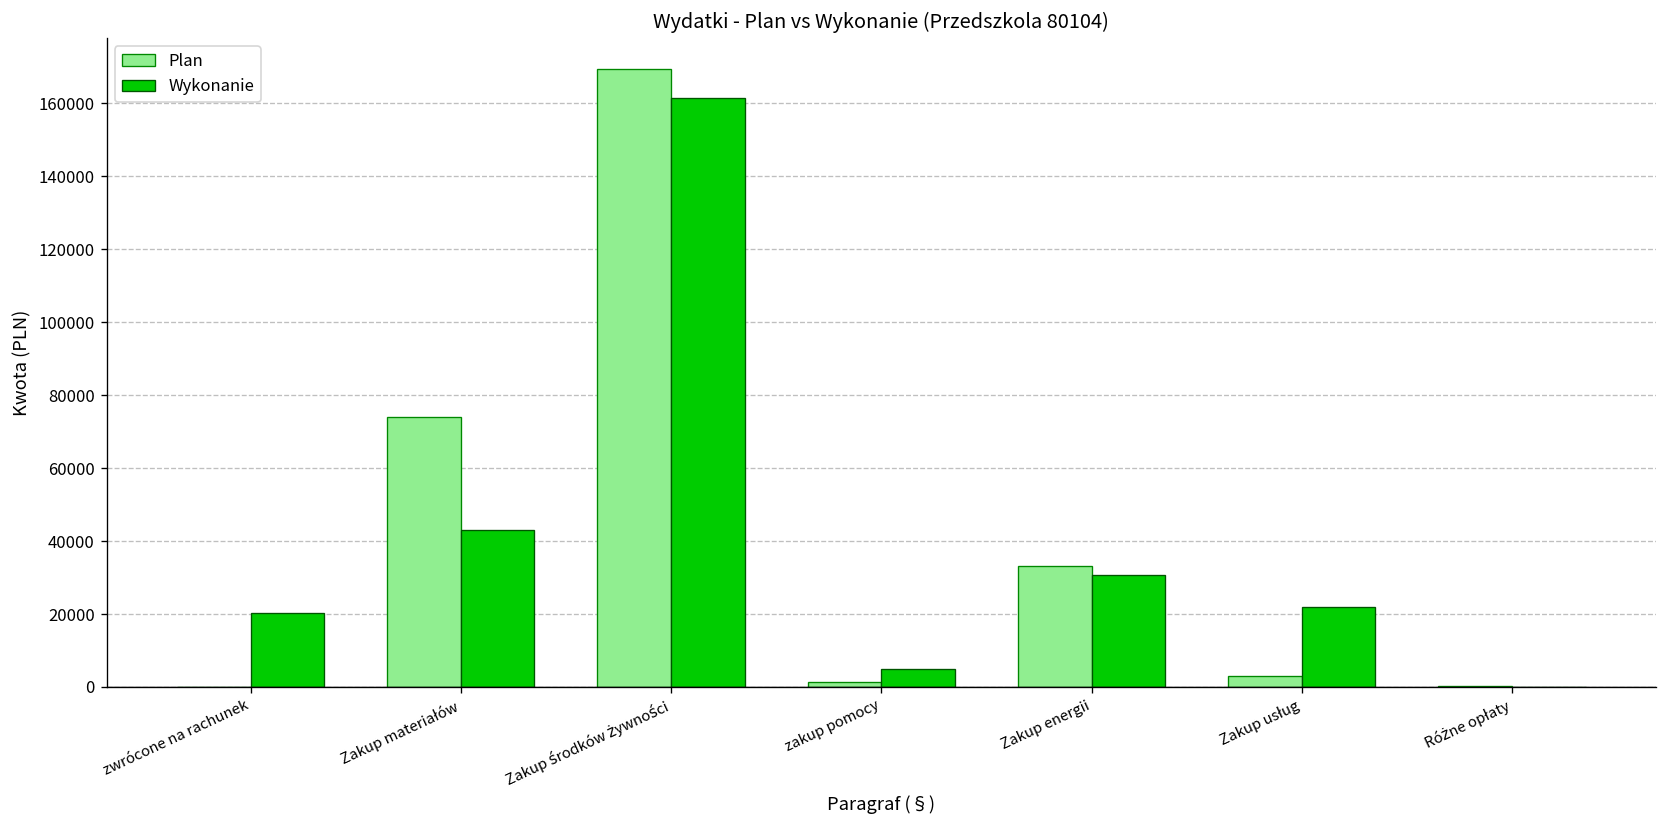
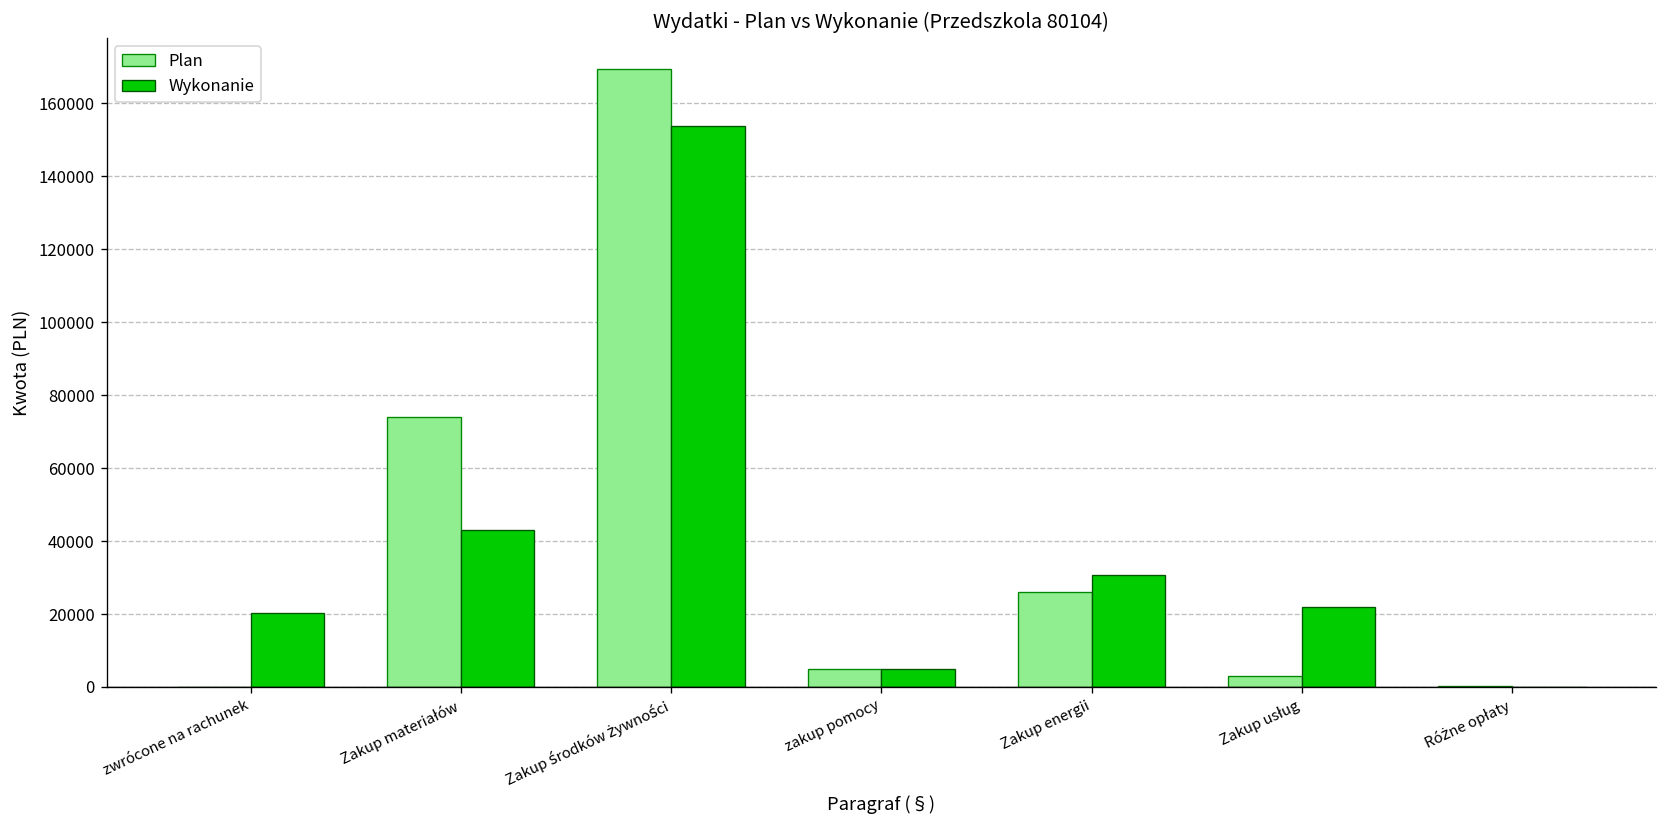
Wykonanie, Zakup środków żywności: 161000 -> 154000
Plan, zakup pomocy: 1000 -> 5000
Plan, Zakup energii: 33000 -> 26000
